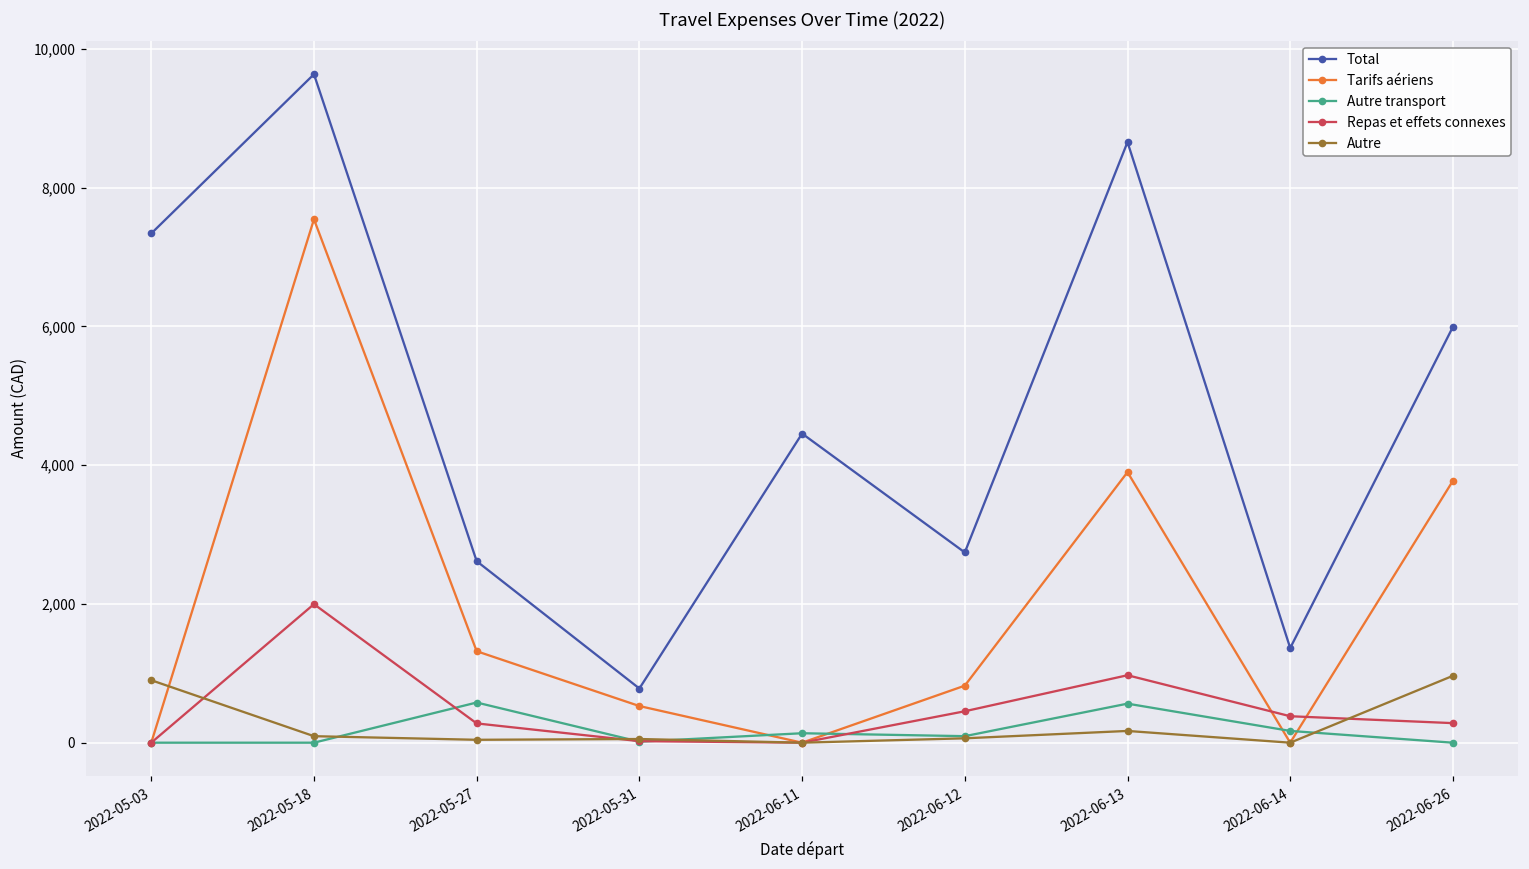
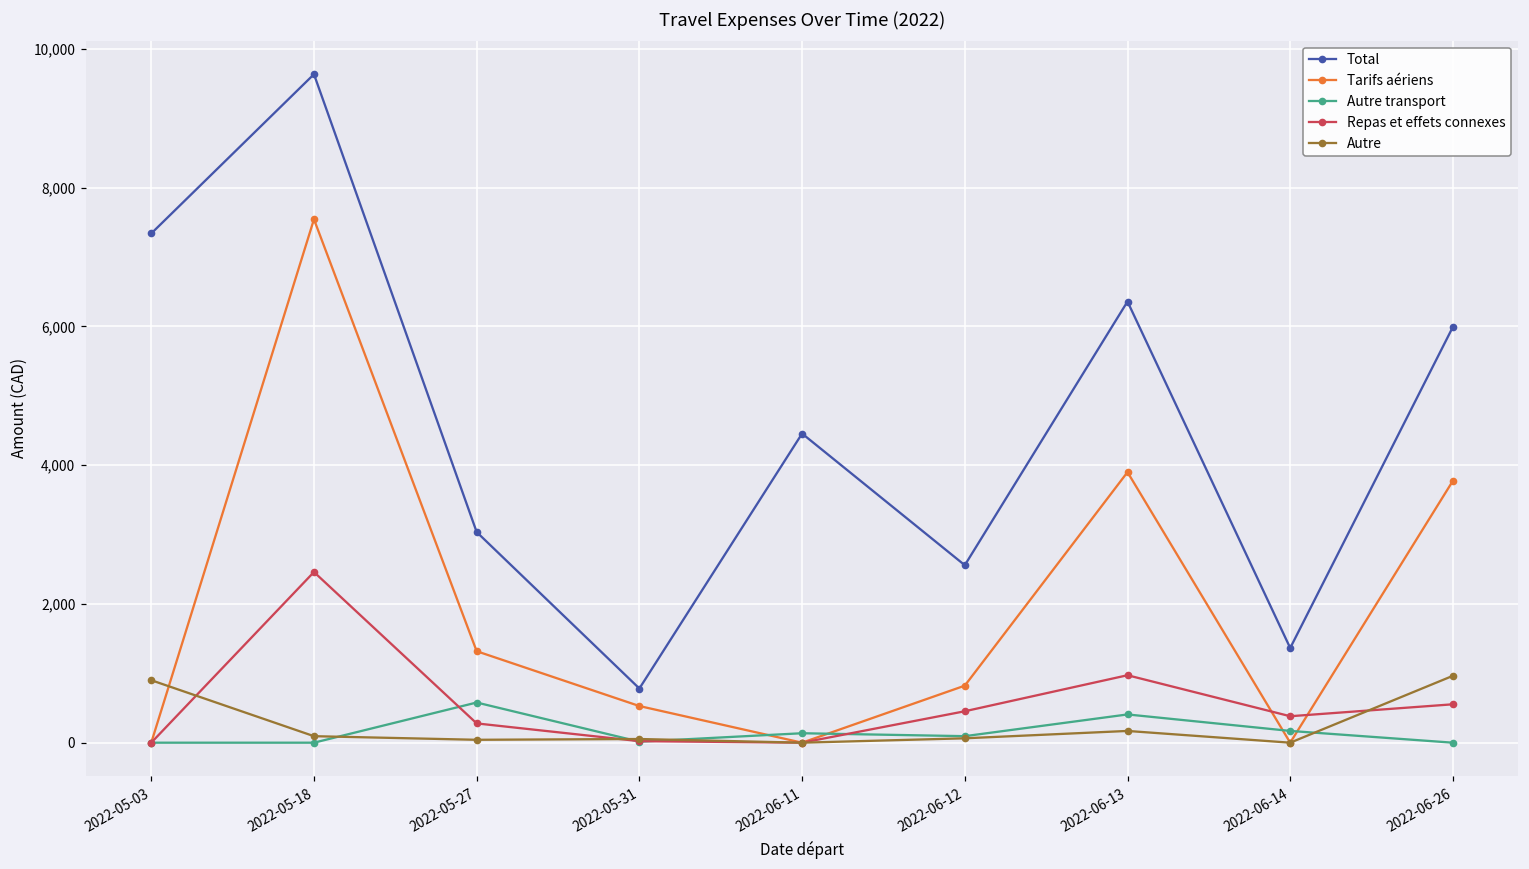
Repas et effets connexes, 2022-05-18: 2,000 -> 2,500
Total, 2022-05-27: 2,600 -> 3,000
Total, 2022-06-12: 2,700 -> 2,600
Total, 2022-06-13: 8,700 -> 6,400
Autre transport, 2022-06-13: 600 -> 400
Repas et effets connexes, 2022-06-26: 300 -> 600
